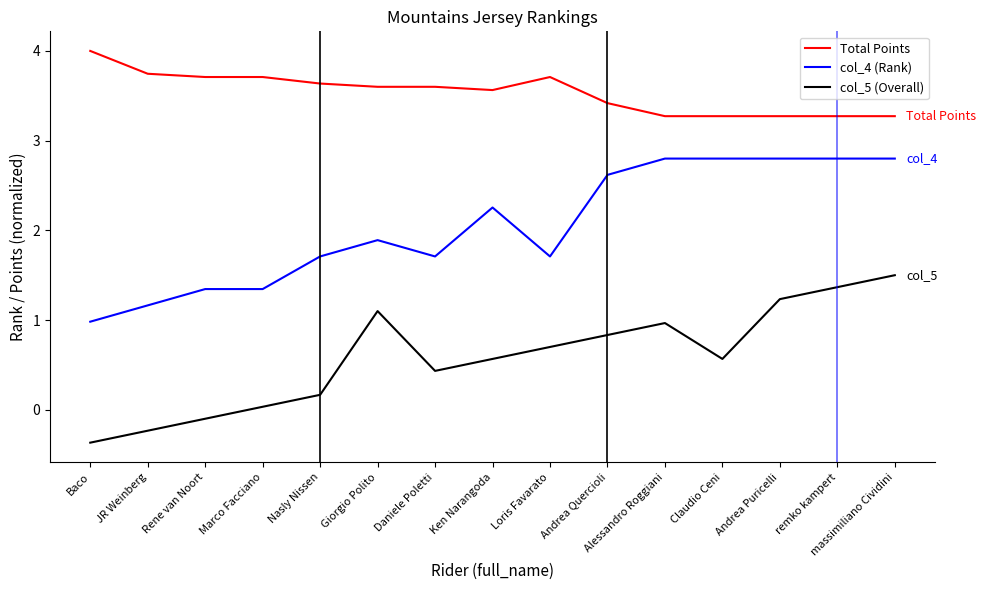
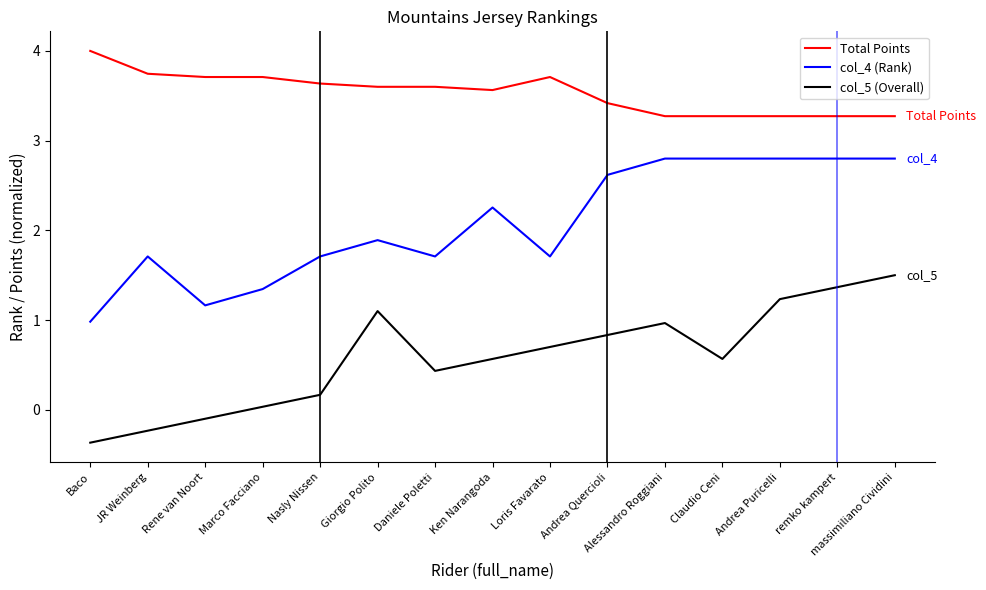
col_4 (Rank), JR Weinberg: 1.2 -> 1.7
col_4 (Rank), Rene van Noort: 1.3 -> 1.2
